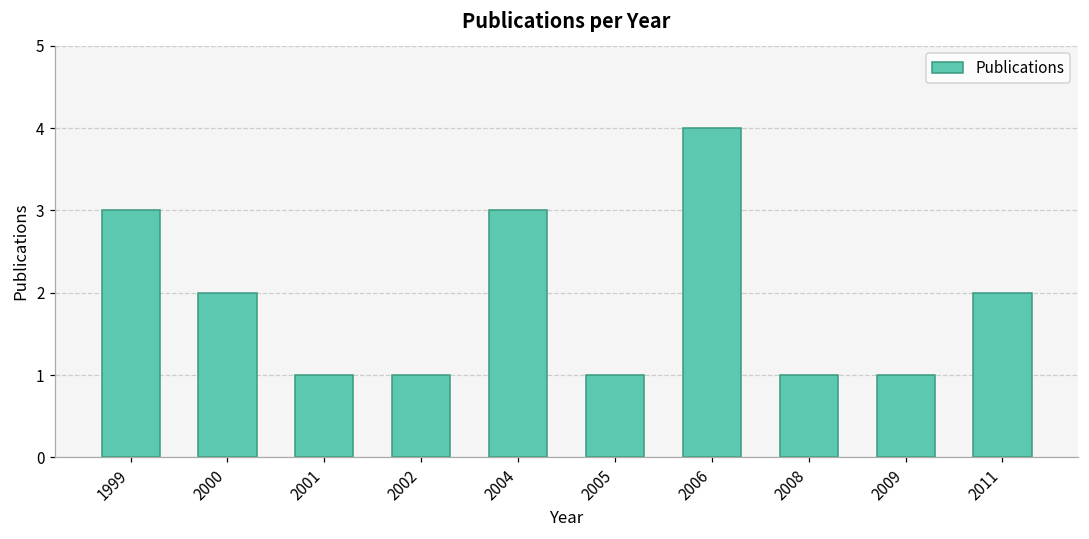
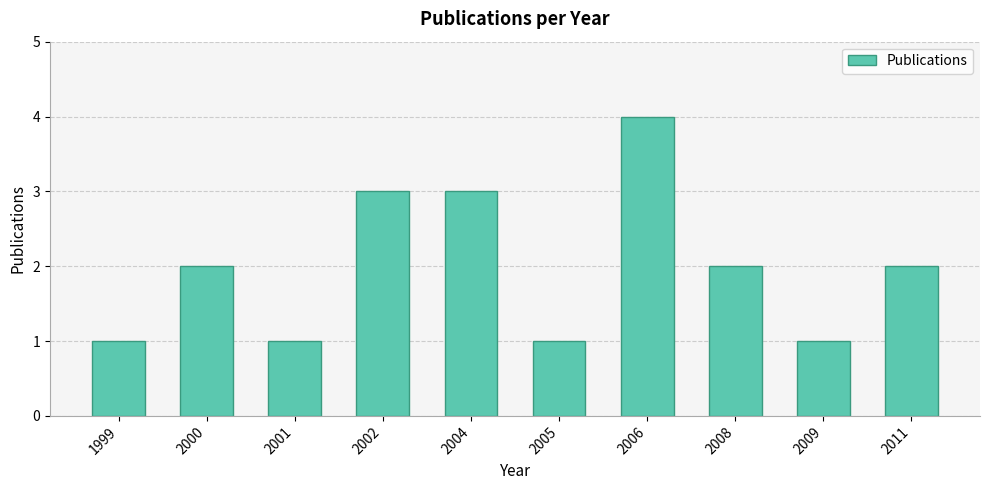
1999: 3 -> 1
2002: 1 -> 3
2008: 1 -> 2
